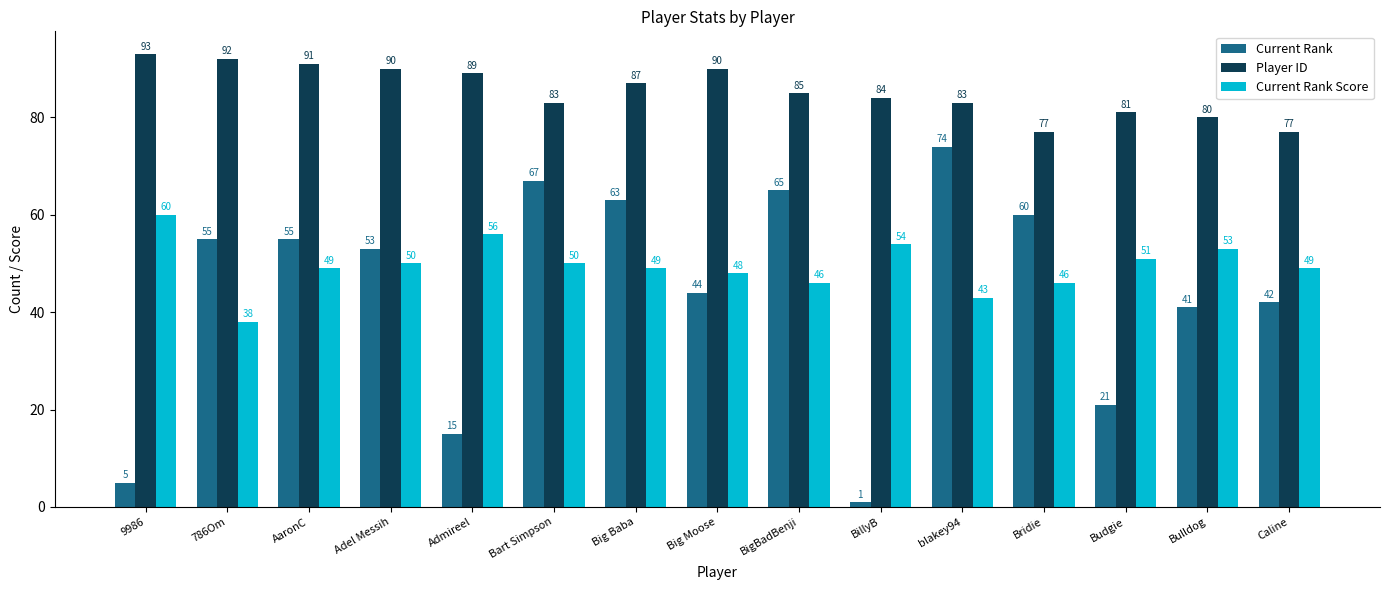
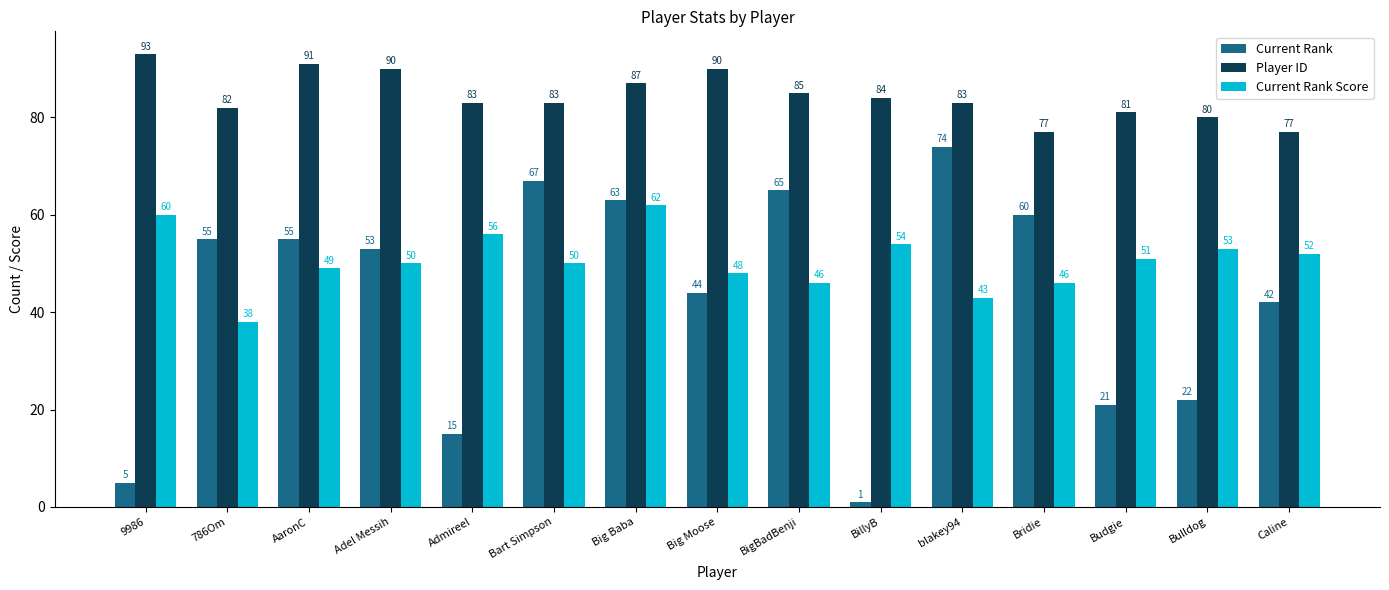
Player ID, 786Om: 92 -> 82
Player ID, Admireel: 89 -> 83
Current Rank Score, Big Baba: 49 -> 62
Current Rank, Bulldog: 41 -> 22
Current Rank Score, Caline: 49 -> 52
